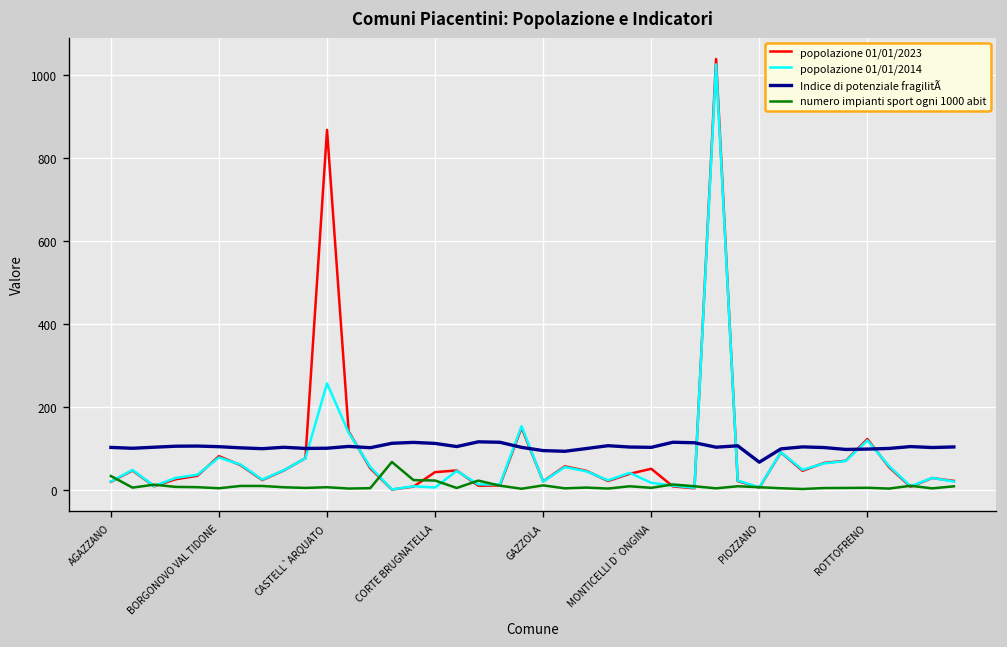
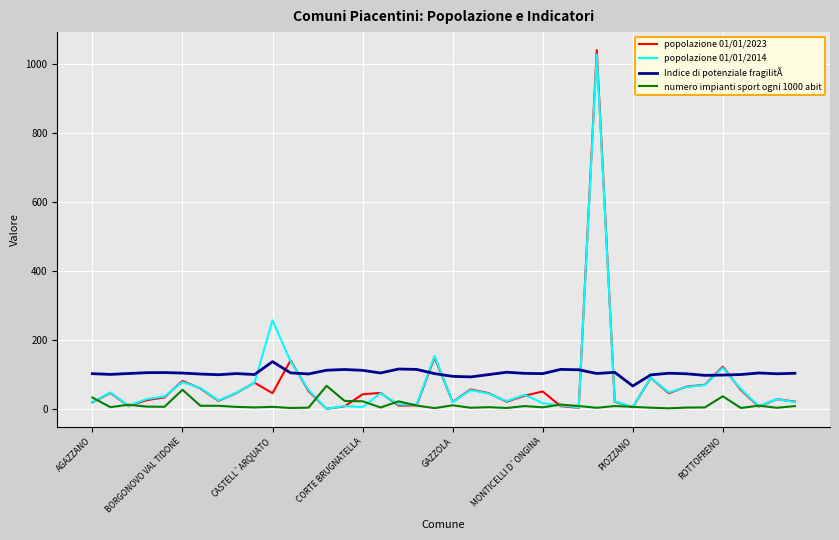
numero impianti sport ogni 1000 abit, BORGONOVO VAL TIDONE: 0 -> 60
popolazione 01/01/2023, CASTELL`ARQUATO: 870 -> 50
Indice di potenziale fragilitÃ, CASTELL`ARQUATO: 100 -> 140
numero impianti sport ogni 1000 abit, ROTTOFRENO: 10 -> 40
